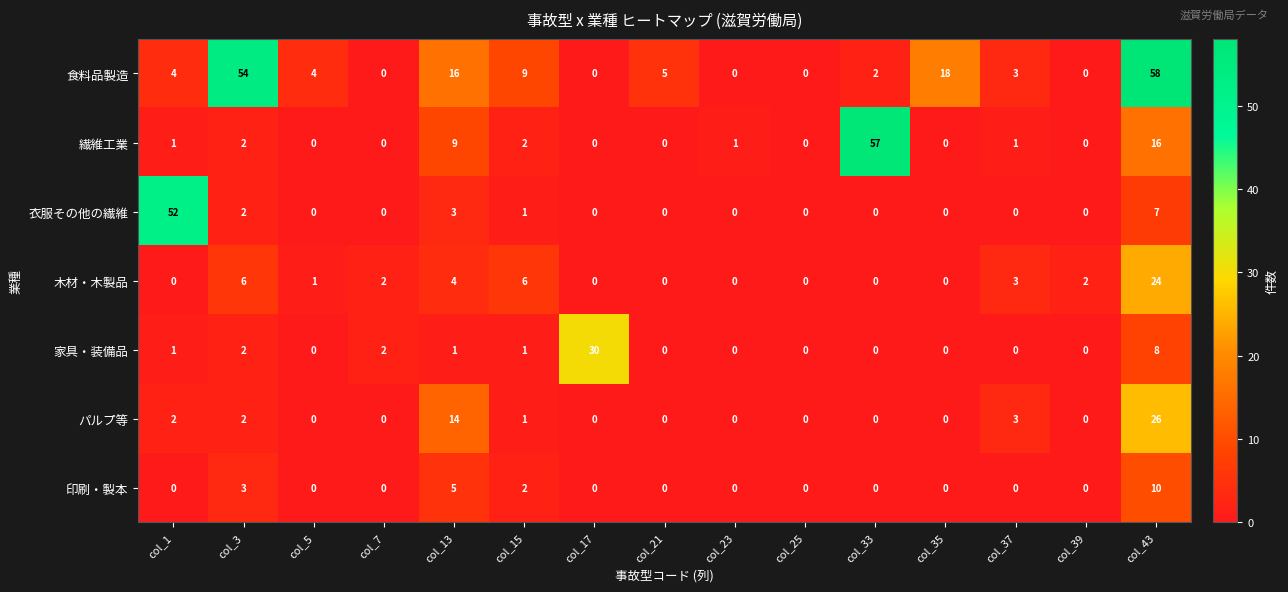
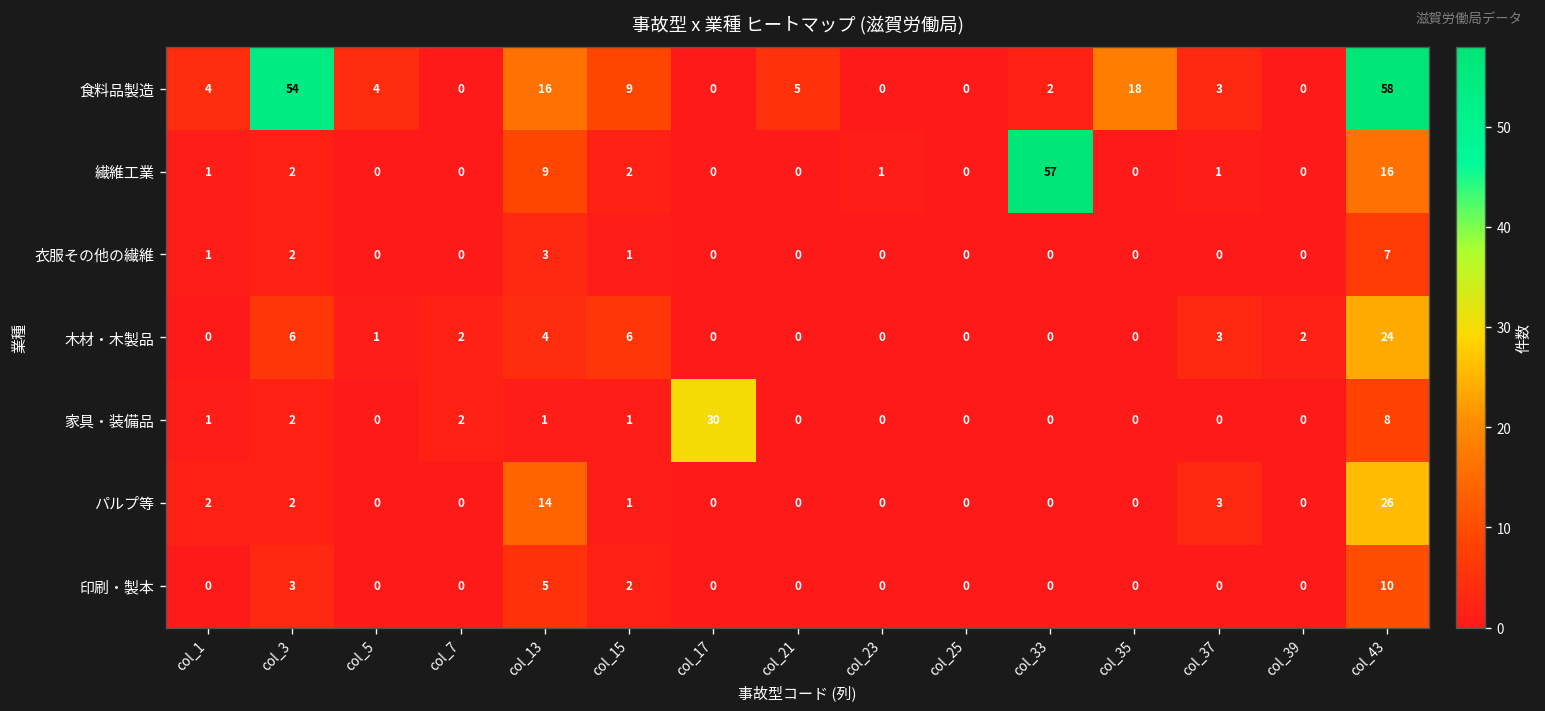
衣服その他の繊維, col_1: 52 -> 1
